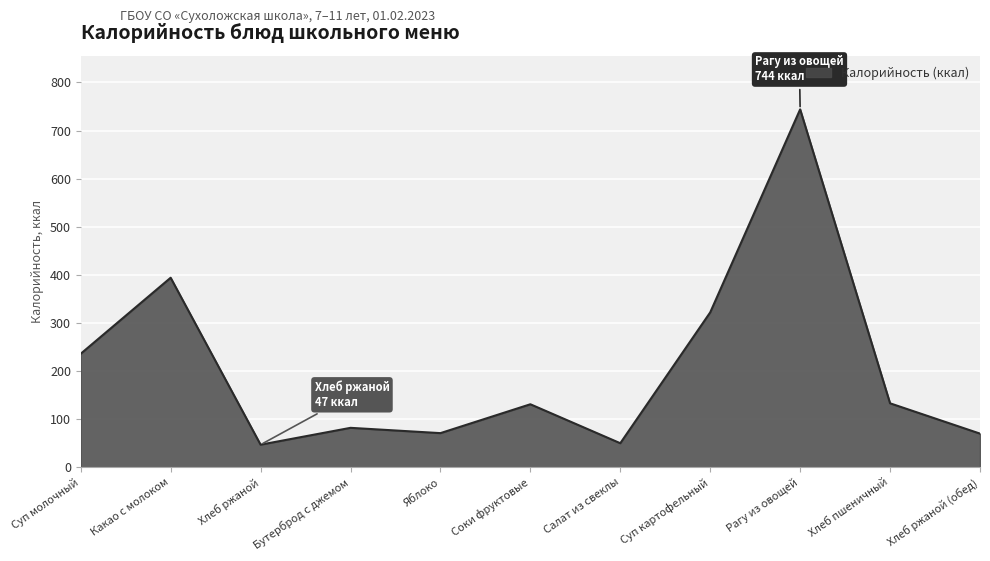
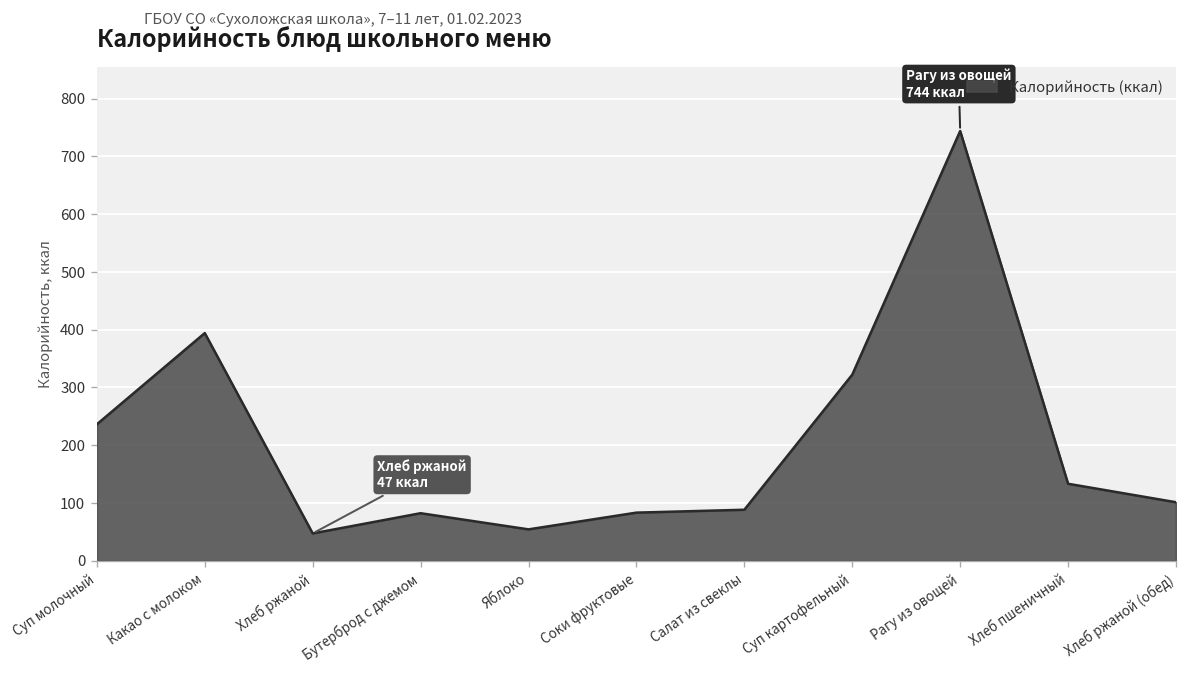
Яблоко: 70 -> 50
Соки фруктовые: 130 -> 80
Салат из свеклы: 50 -> 90
Хлеб ржаной (обед): 70 -> 100
